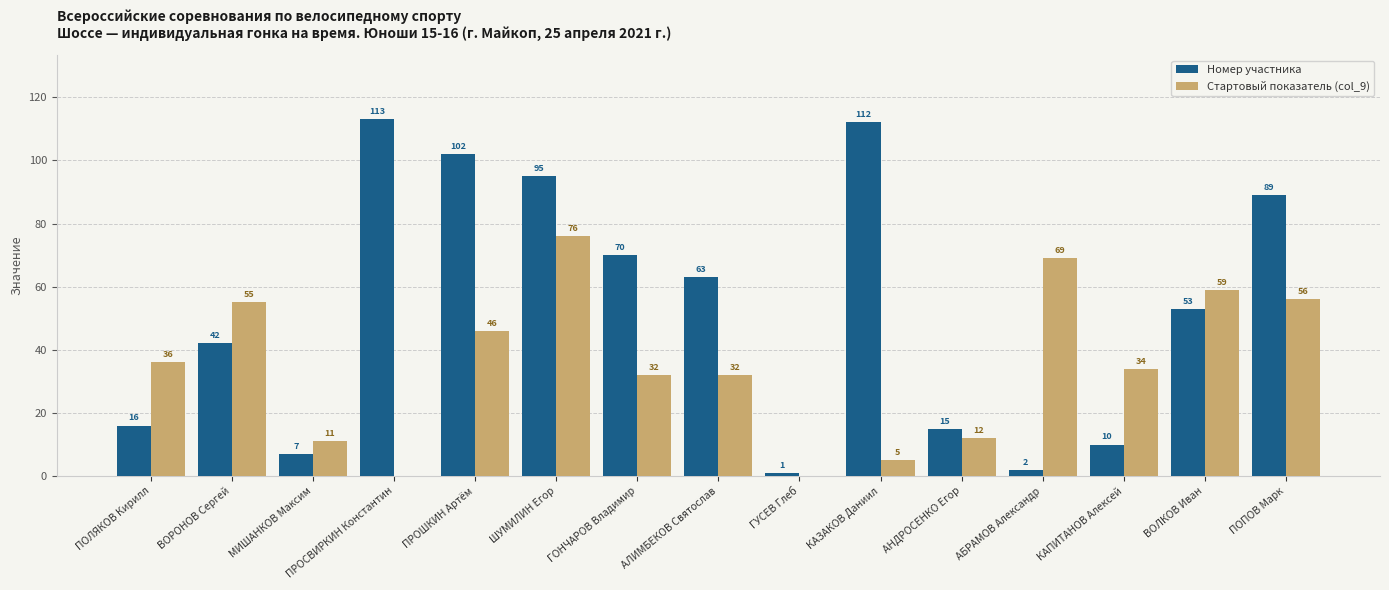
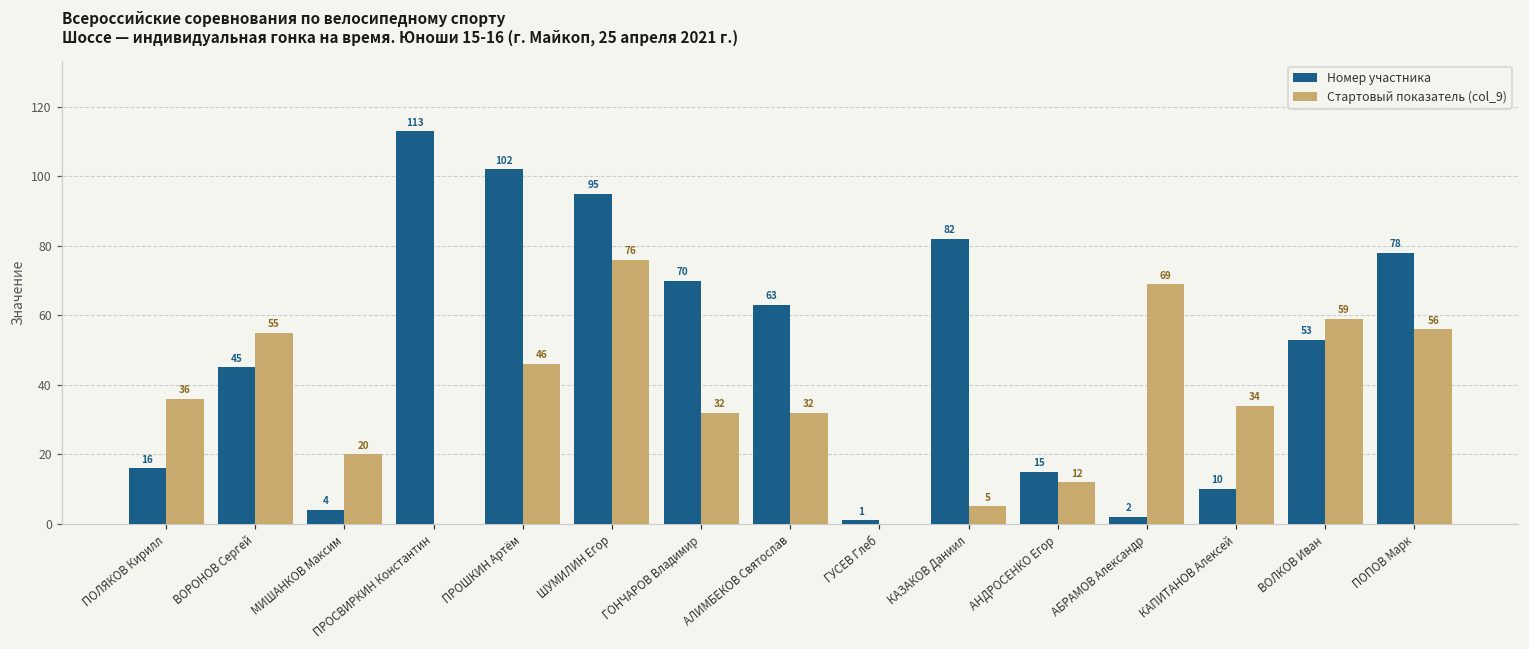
Номер участника, ВОРОНОВ Сергей: 42 -> 45
Номер участника, МИШАНКОВ Максим: 7 -> 4
Стартовый показатель (col_9), МИШАНКОВ Максим: 11 -> 20
Номер участника, КАЗАКОВ Даниил: 112 -> 82
Номер участника, ПОПОВ Марк: 89 -> 78
